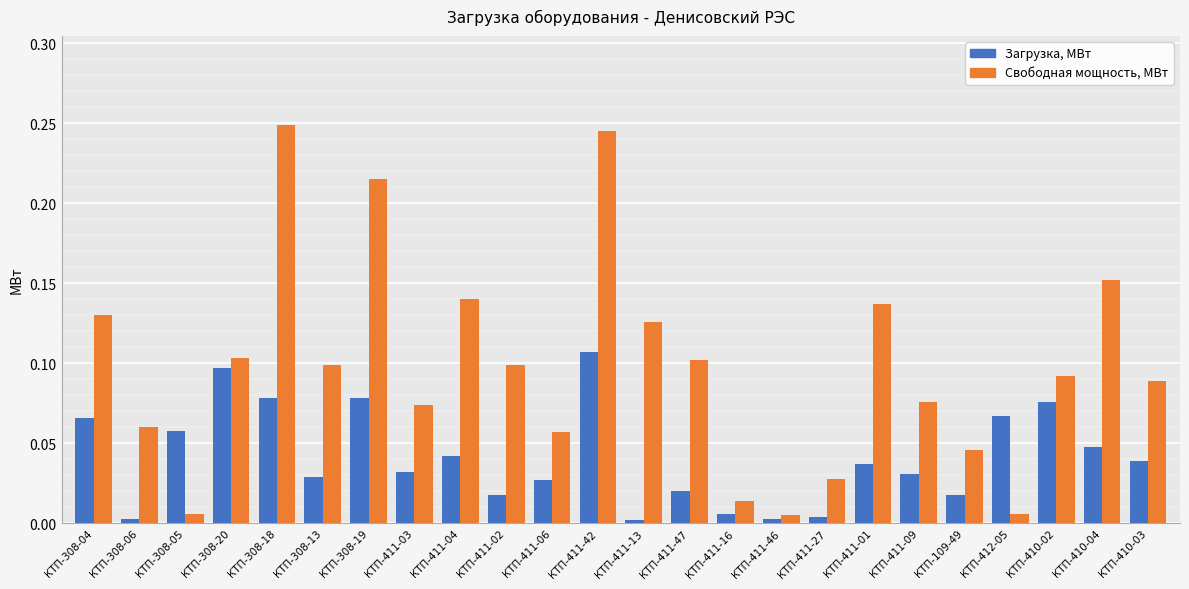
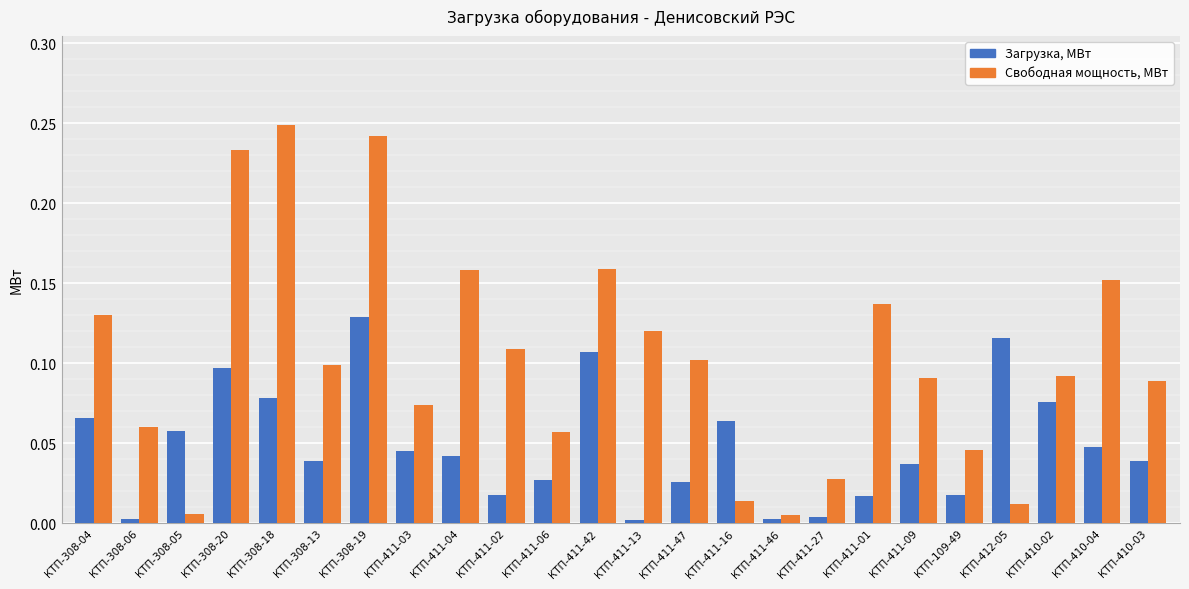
Свободная мощность, МВт, КТП-308-20: 0.103 -> 0.233
Загрузка, МВт, КТП-308-13: 0.029 -> 0.039
Загрузка, МВт, КТП-308-19: 0.078 -> 0.129
Свободная мощность, МВт, КТП-308-19: 0.215 -> 0.242
Загрузка, МВт, КТП-411-03: 0.032 -> 0.045
Свободная мощность, МВт, КТП-411-04: 0.140 -> 0.158
Свободная мощность, МВт, КТП-411-02: 0.099 -> 0.109
Свободная мощность, МВт, КТП-411-42: 0.245 -> 0.159
Свободная мощность, МВт, КТП-411-13: 0.126 -> 0.120
Загрузка, МВт, КТП-411-47: 0.020 -> 0.026
Загрузка, МВт, КТП-411-16: 0.006 -> 0.064
Загрузка, МВт, КТП-411-01: 0.037 -> 0.017
Загрузка, МВт, КТП-411-09: 0.031 -> 0.037
Свободная мощность, МВт, КТП-411-09: 0.076 -> 0.091
Загрузка, МВт, КТП-412-05: 0.067 -> 0.116
Свободная мощность, МВт, КТП-412-05: 0.006 -> 0.012
